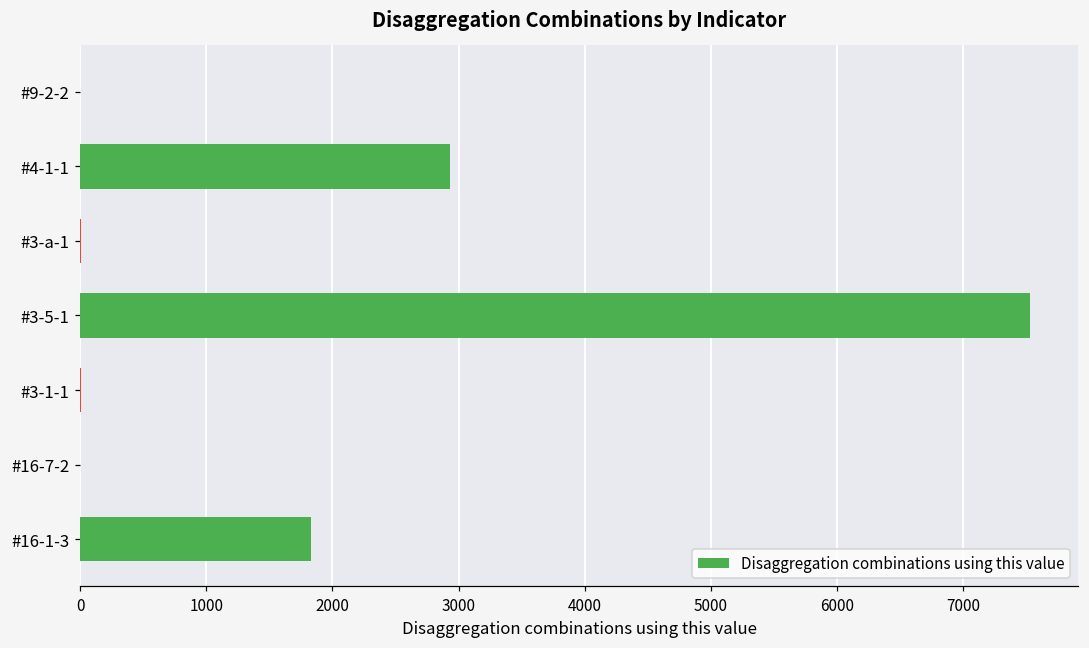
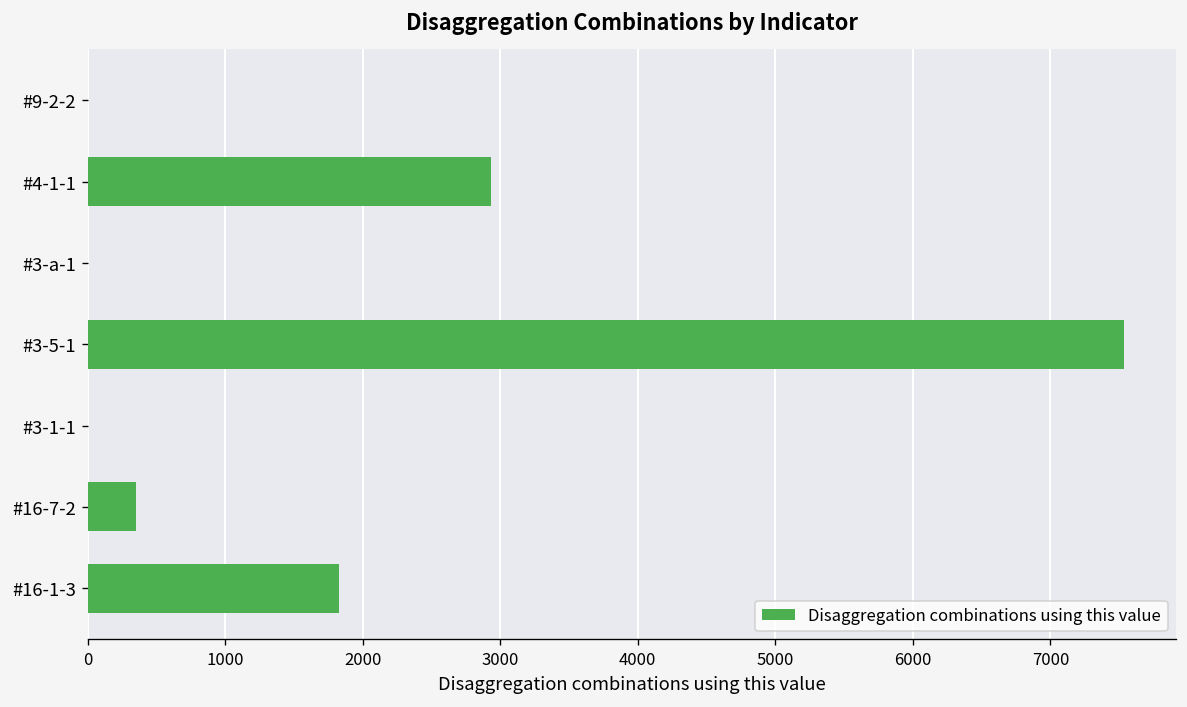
#16-7-2: 0 -> 360
